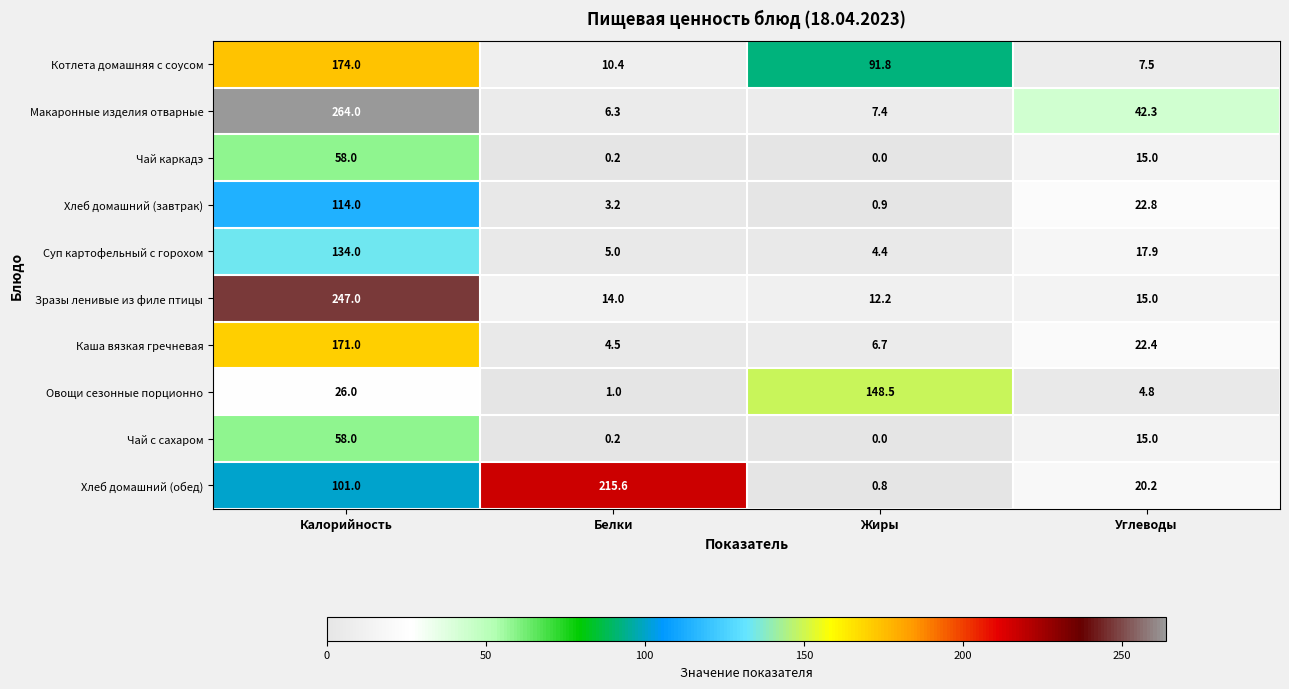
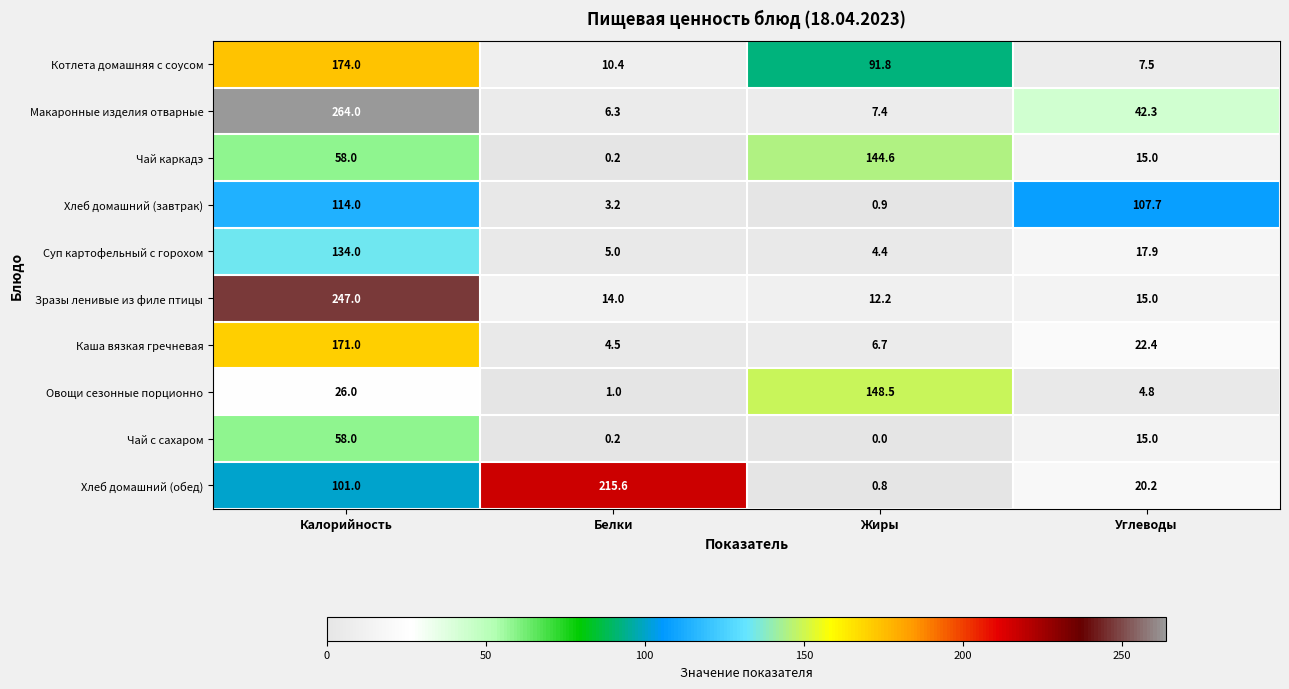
Чай каркадэ, Жиры: 0.0 -> 144.6
Хлеб домашний (завтрак), Углеводы: 22.8 -> 107.7
